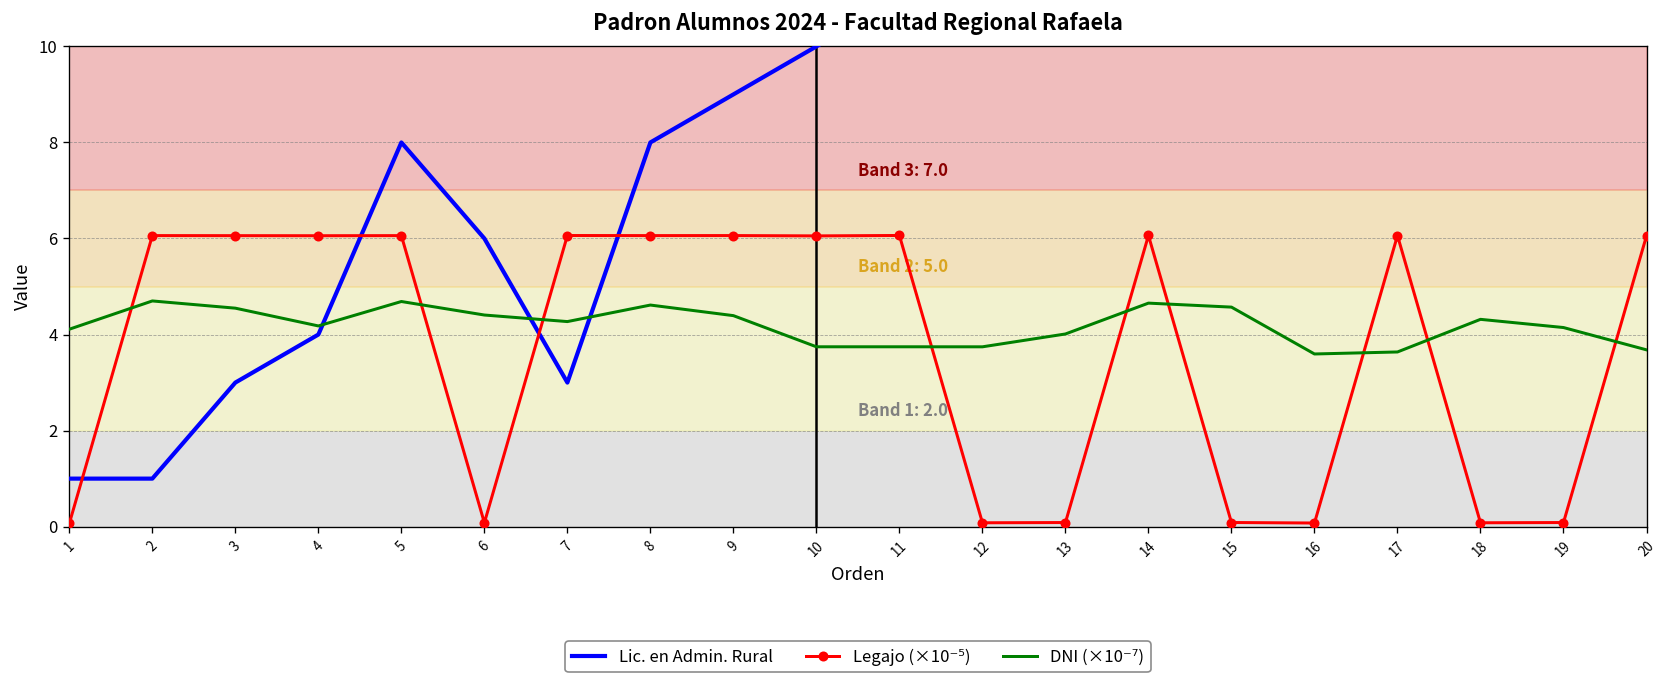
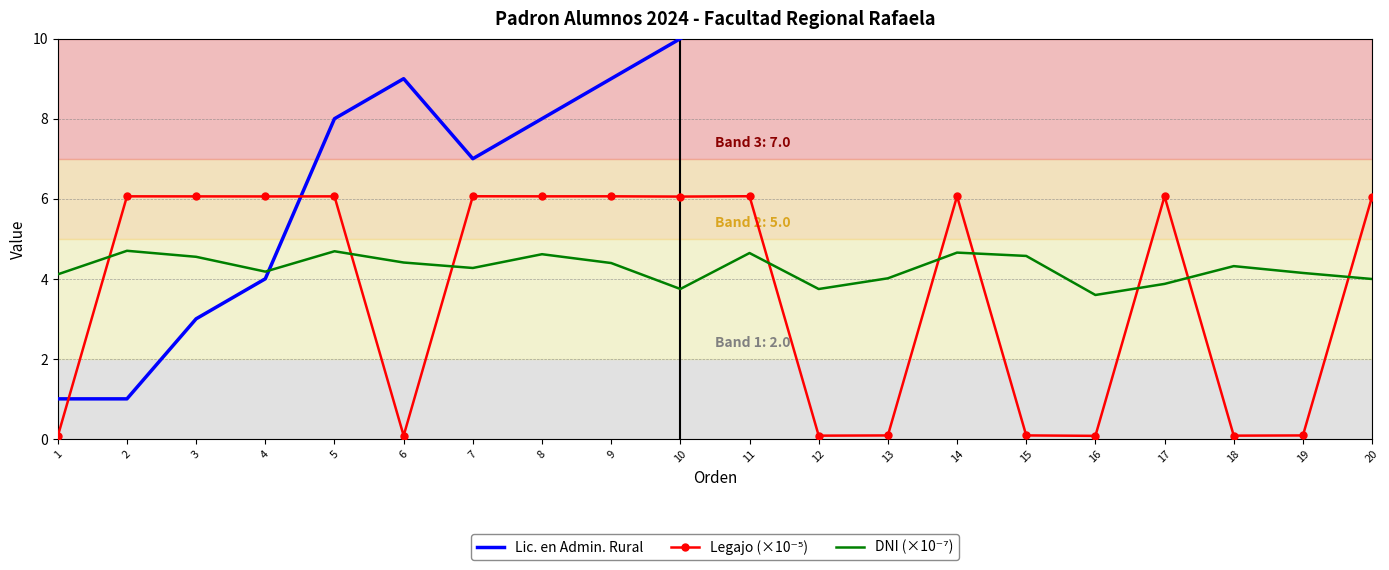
Lic. en Admin. Rural, 6: 6 -> 9
Lic. en Admin. Rural, 7: 3 -> 7
DNI (×10⁻⁷), 11: 3.7 -> 4.6
DNI (×10⁻⁷), 17: 3.6 -> 3.9
DNI (×10⁻⁷), 20: 3.7 -> 4.0
